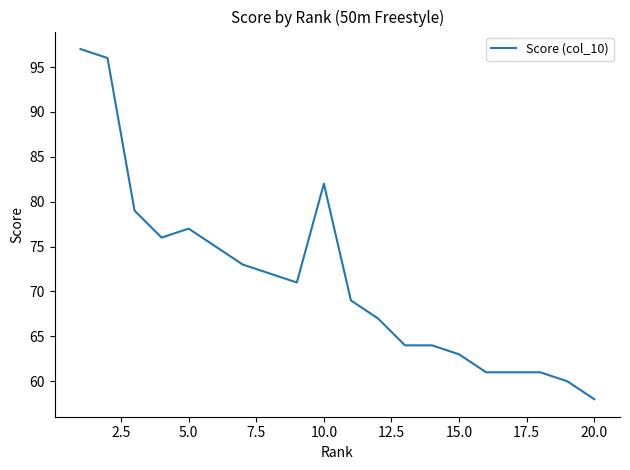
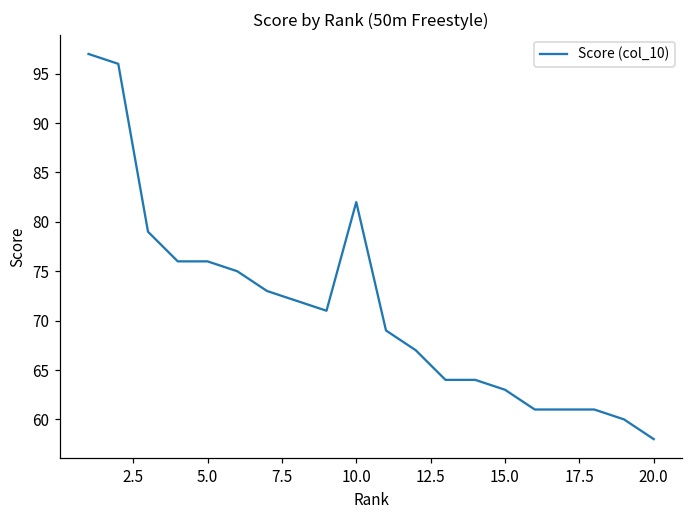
5.0: 77 -> 76
